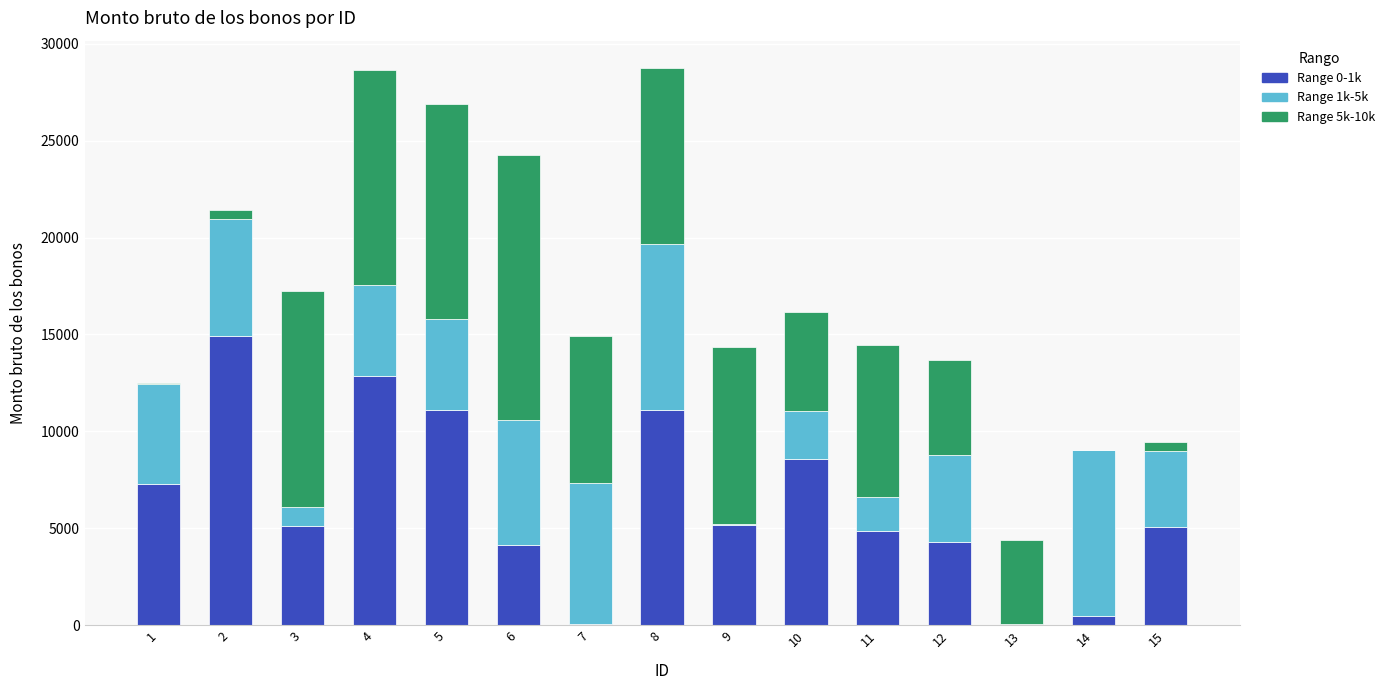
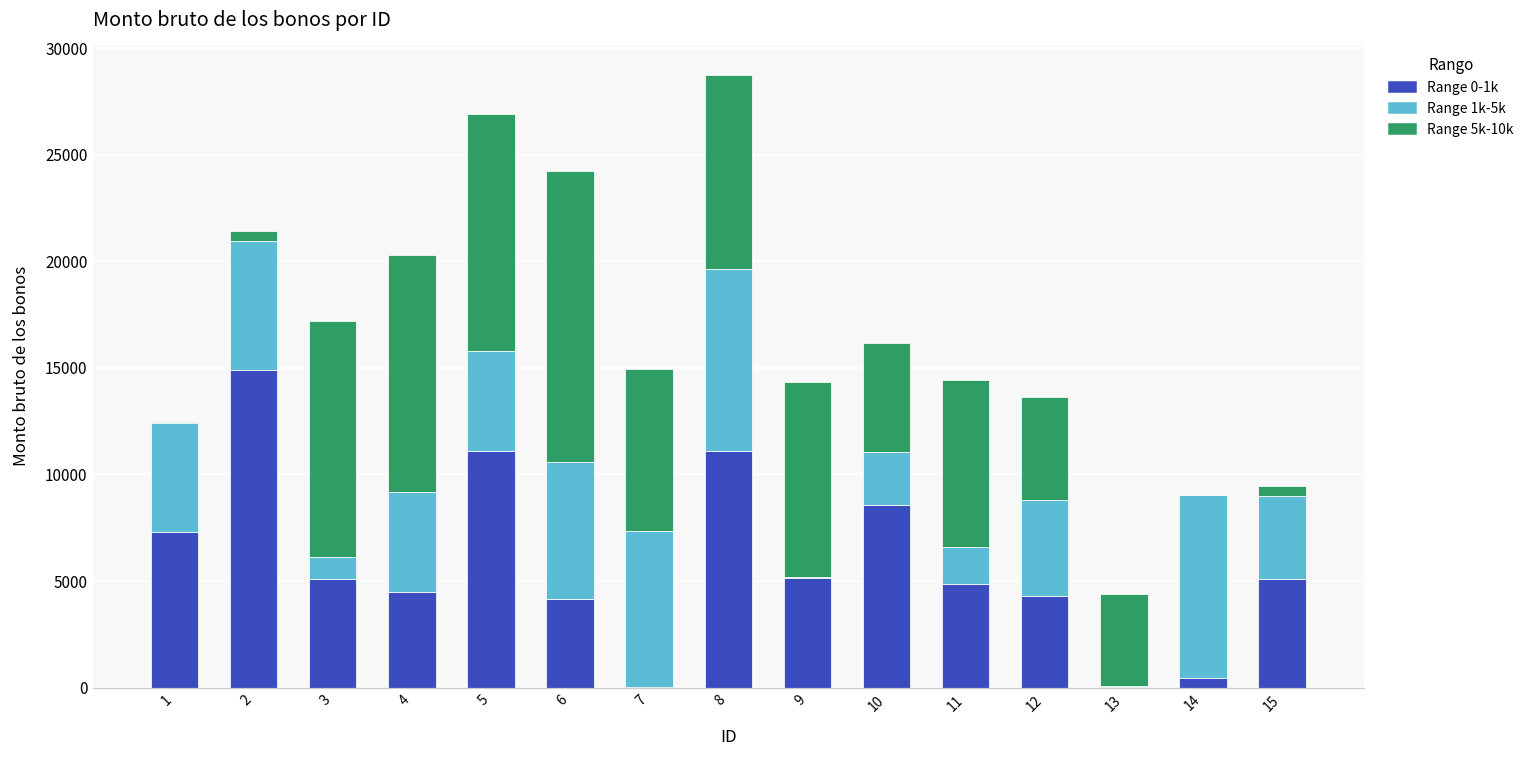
Range 0-1k, 4: 12900 -> 4500
